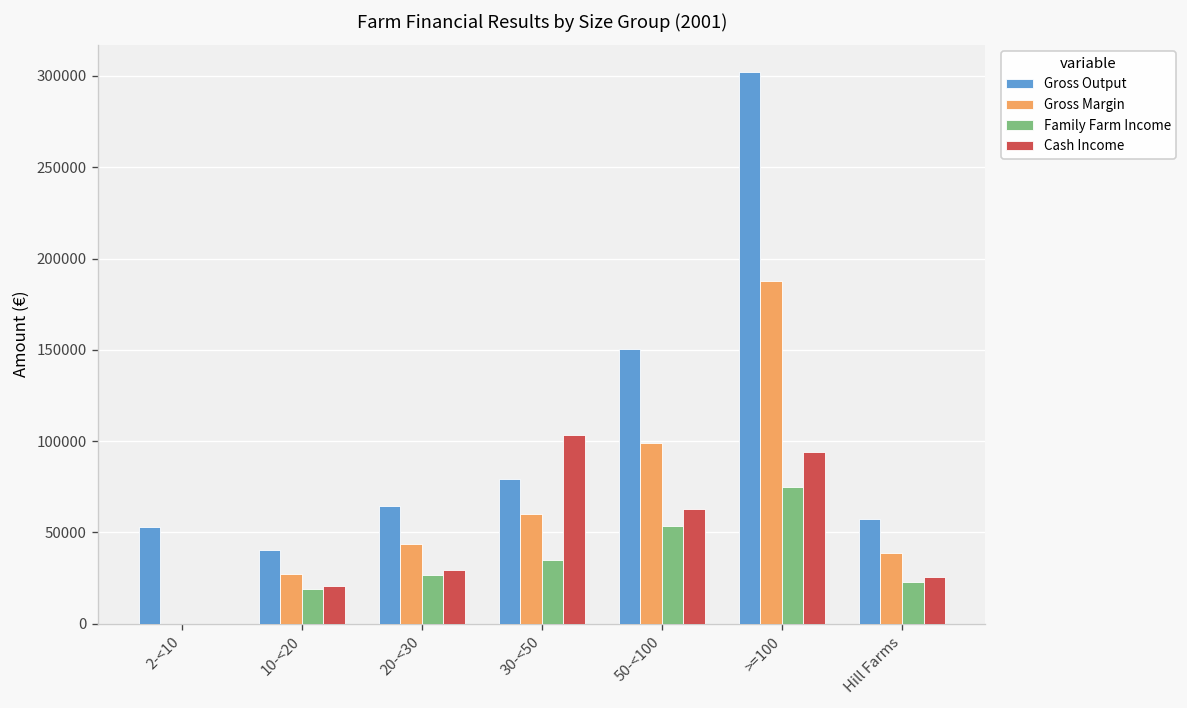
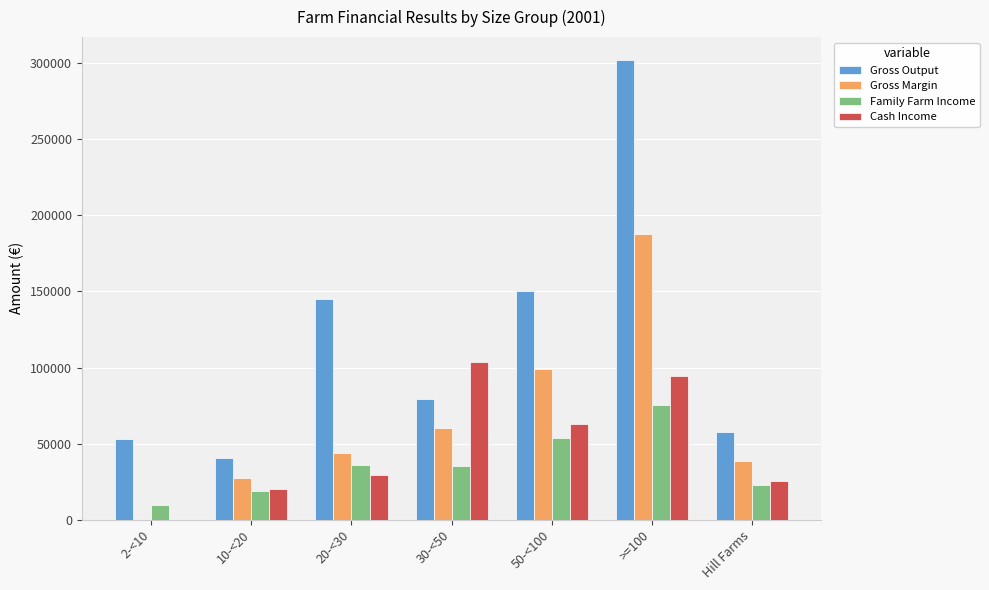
Family Farm Income, 2-<10: 0 -> 10000
Gross Output, 20-<30: 65000 -> 145000
Family Farm Income, 20-<30: 27000 -> 36000
